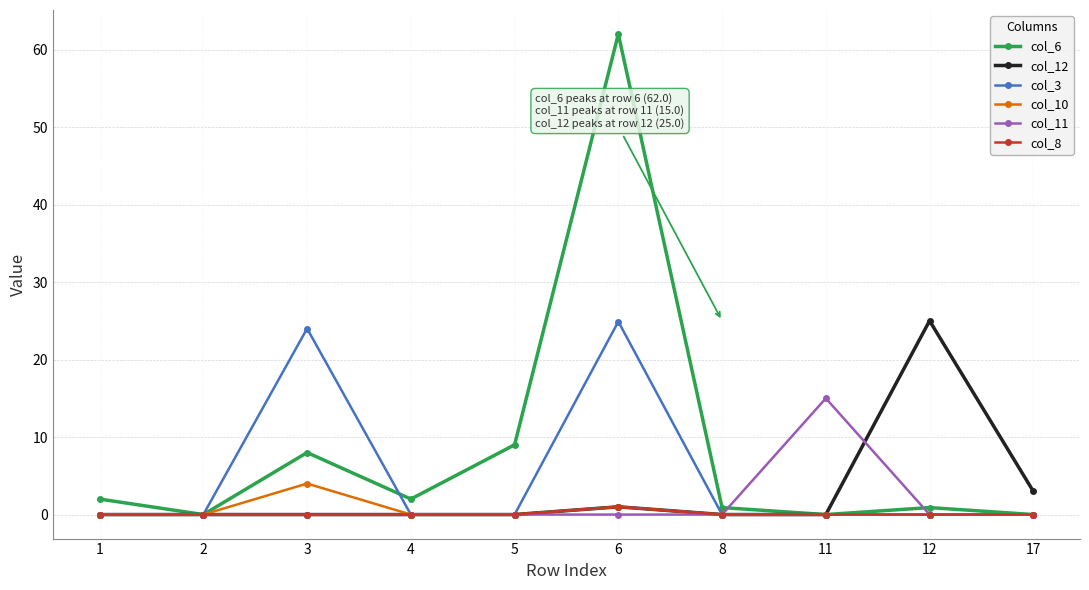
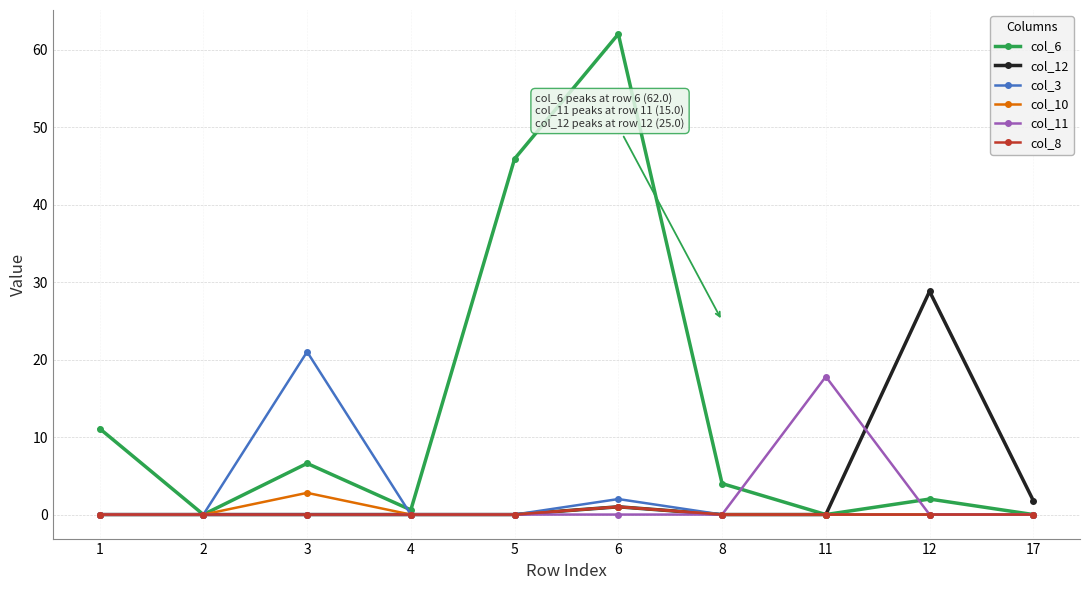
col_6, 1: 2 -> 11
col_6, 3: 8 -> 7
col_3, 3: 24 -> 21
col_10, 3: 4 -> 3
col_6, 4: 2 -> 1
col_6, 5: 9 -> 46
col_3, 6: 25 -> 2
col_6, 8: 1 -> 4
col_11, 11: 15 -> 18
col_6, 12: 1 -> 2
col_12, 12: 25 -> 29
col_12, 17: 3 -> 2
